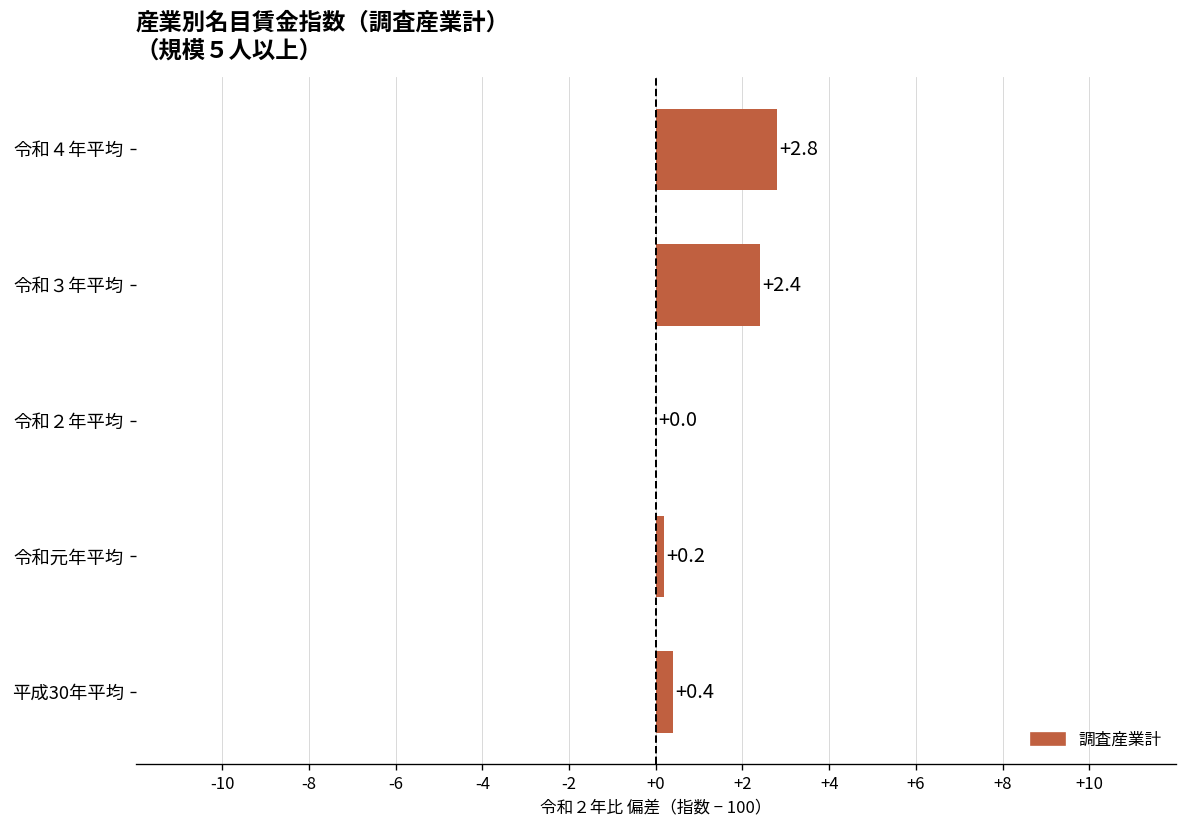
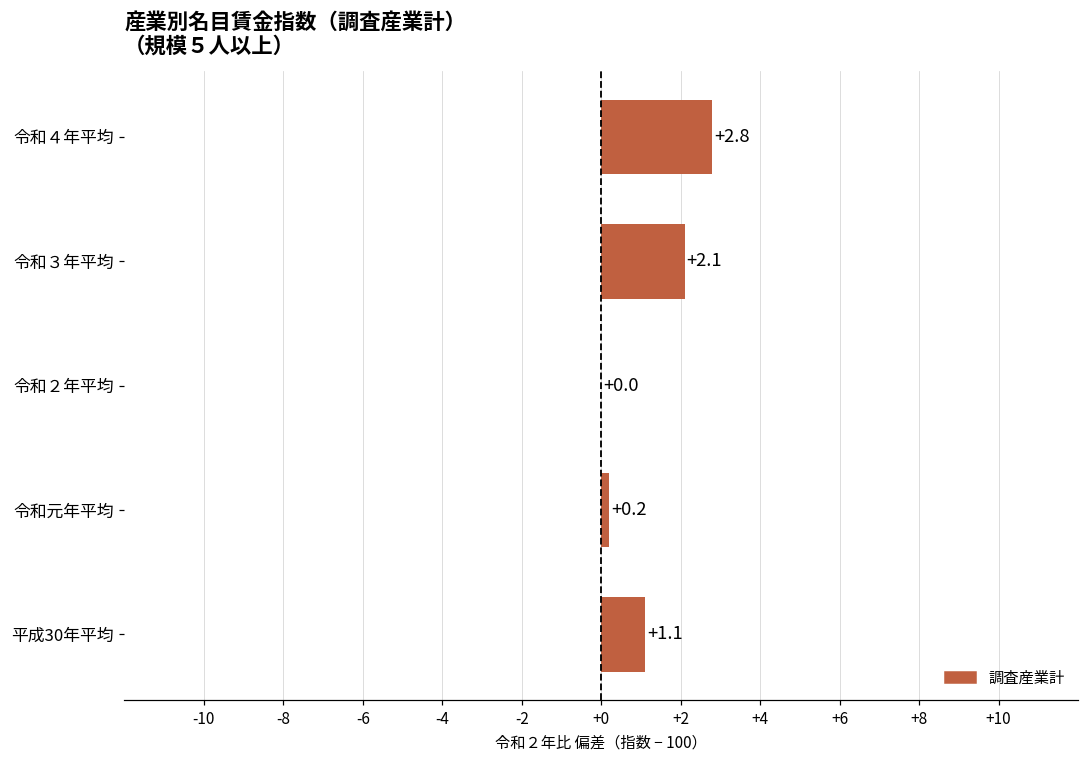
令和３年平均: +2.4 -> +2.1
平成30年平均: +0.4 -> +1.1
